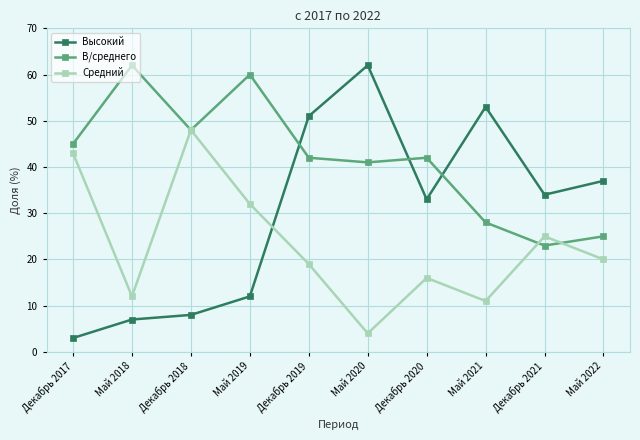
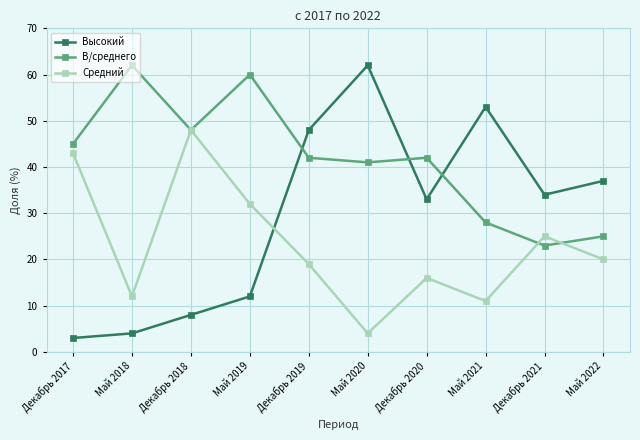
Высокий, Май 2018: 7 -> 4
Высокий, Декабрь 2019: 51 -> 48
